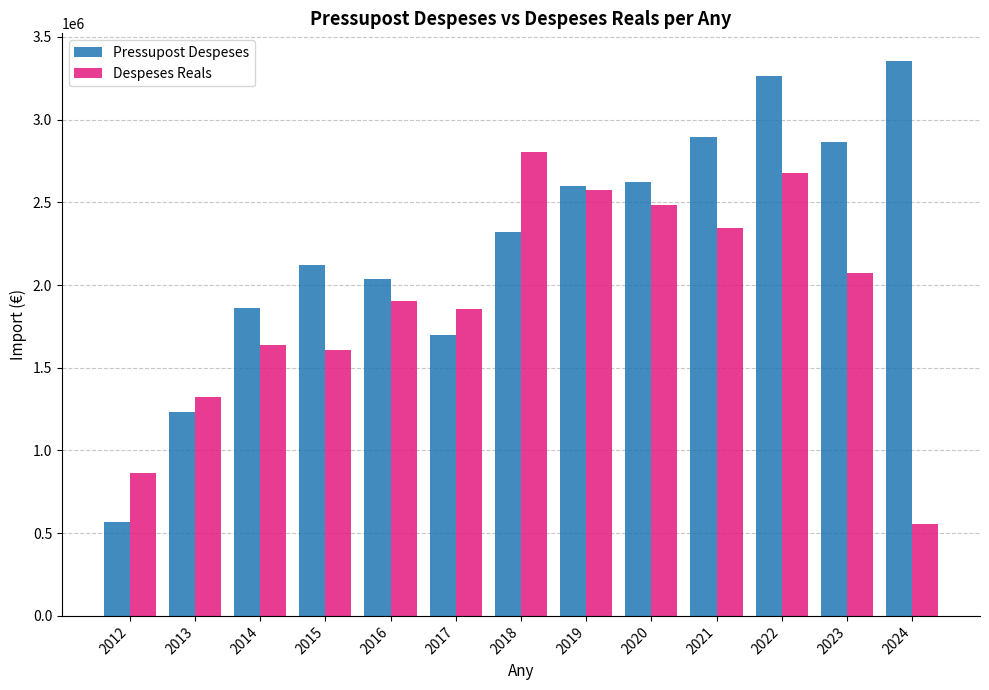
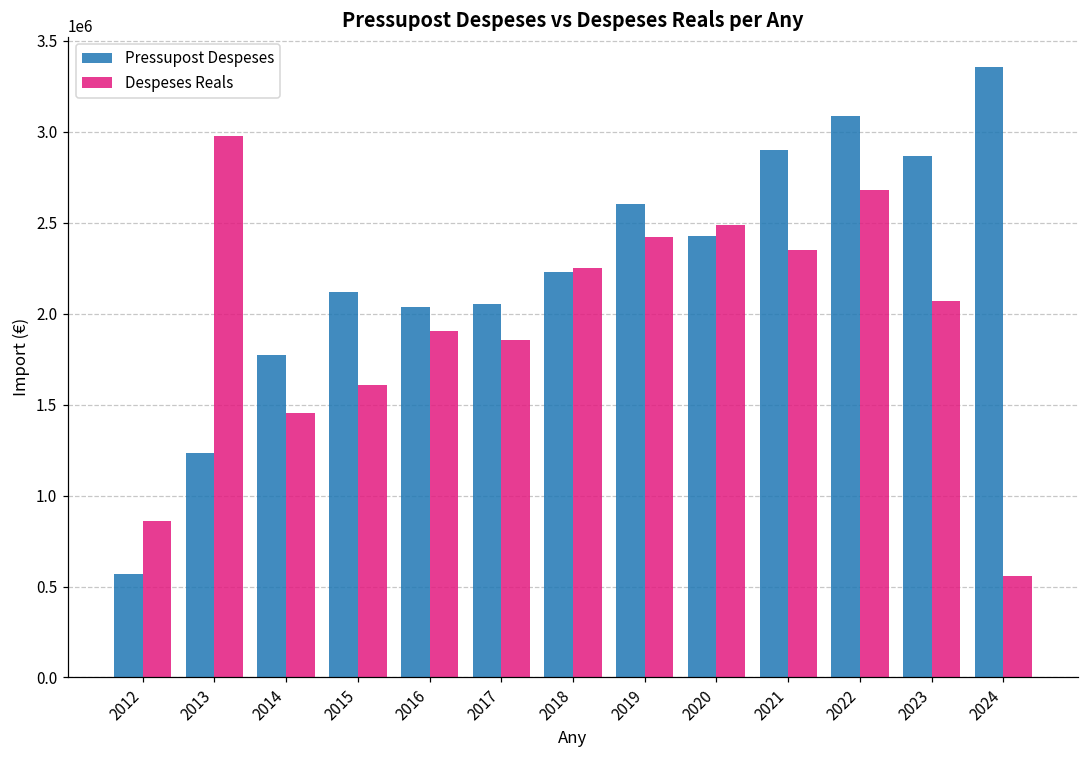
Despeses Reals, 2013: 1320000 -> 2980000
Pressupost Despeses, 2014: 1860000 -> 1770000
Despeses Reals, 2014: 1640000 -> 1450000
Pressupost Despeses, 2017: 1700000 -> 2050000
Pressupost Despeses, 2018: 2320000 -> 2230000
Despeses Reals, 2018: 2810000 -> 2250000
Despeses Reals, 2019: 2570000 -> 2420000
Pressupost Despeses, 2020: 2620000 -> 2430000
Pressupost Despeses, 2022: 3270000 -> 3080000
